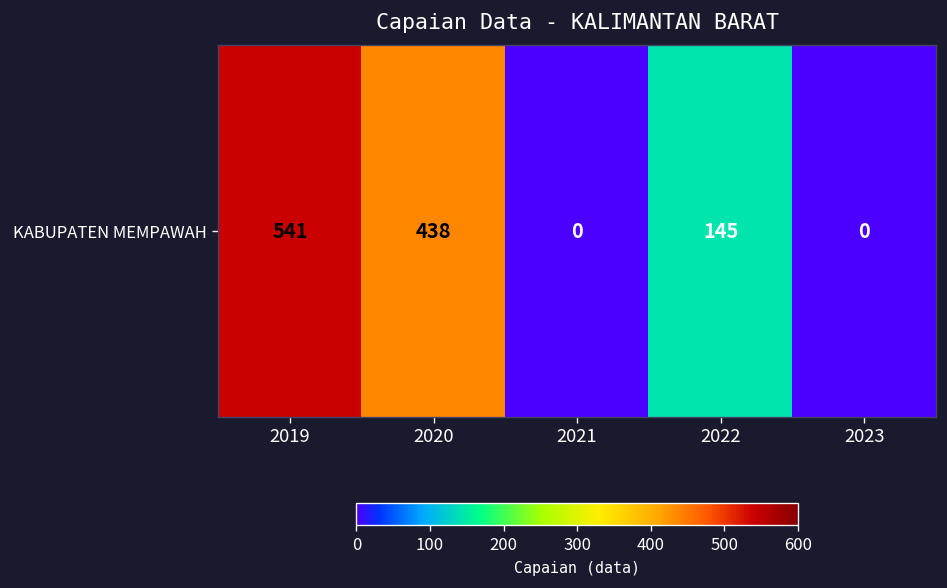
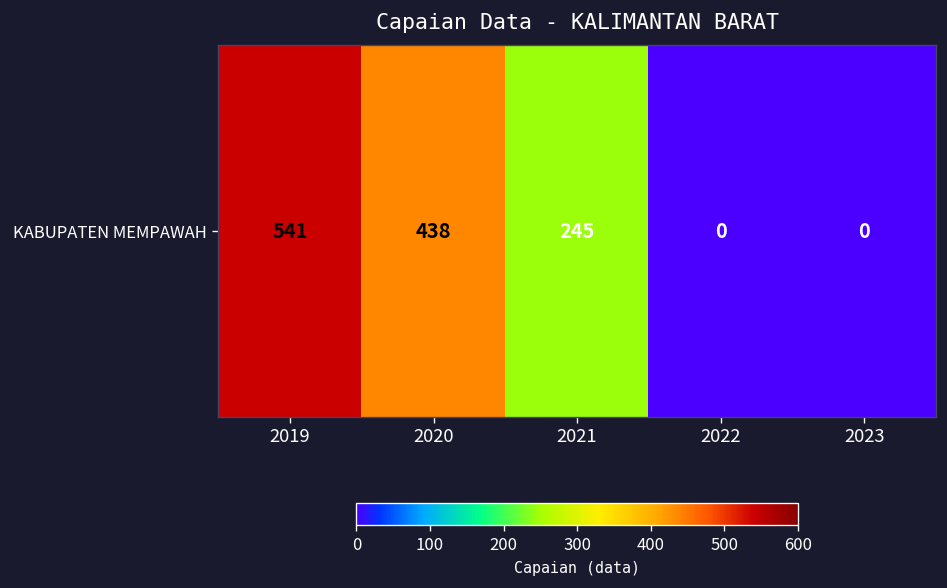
KABUPATEN MEMPAWAH, 2021: 0 -> 245
KABUPATEN MEMPAWAH, 2022: 145 -> 0
